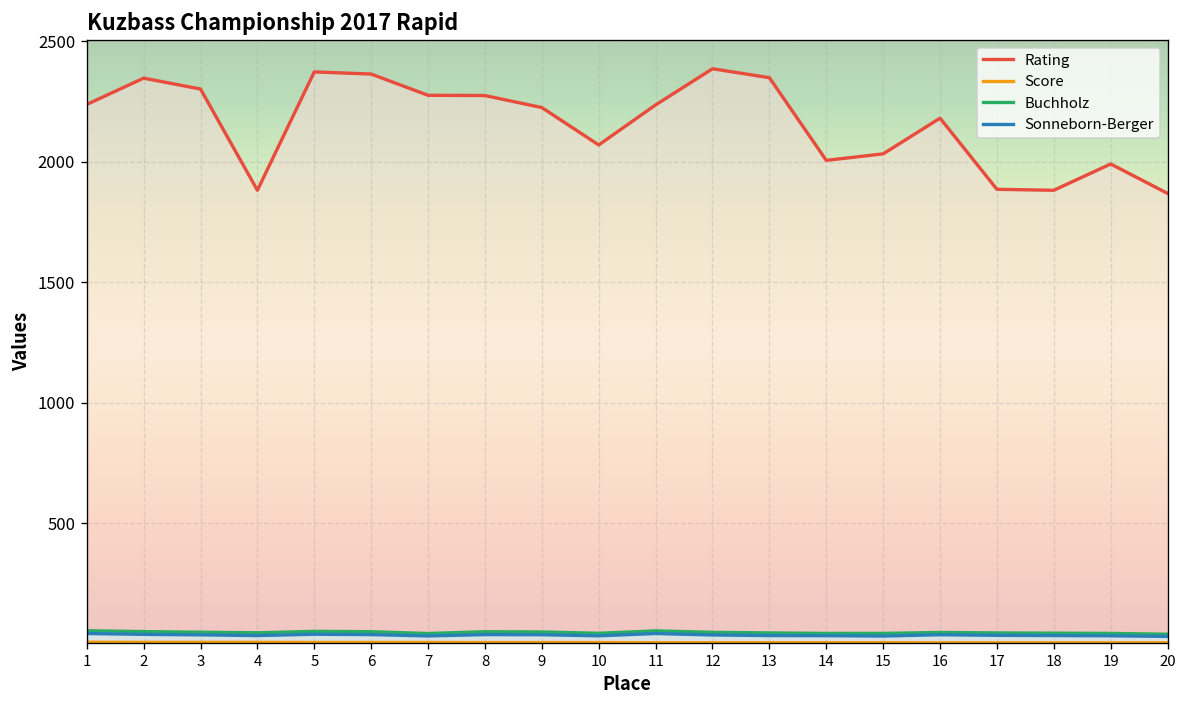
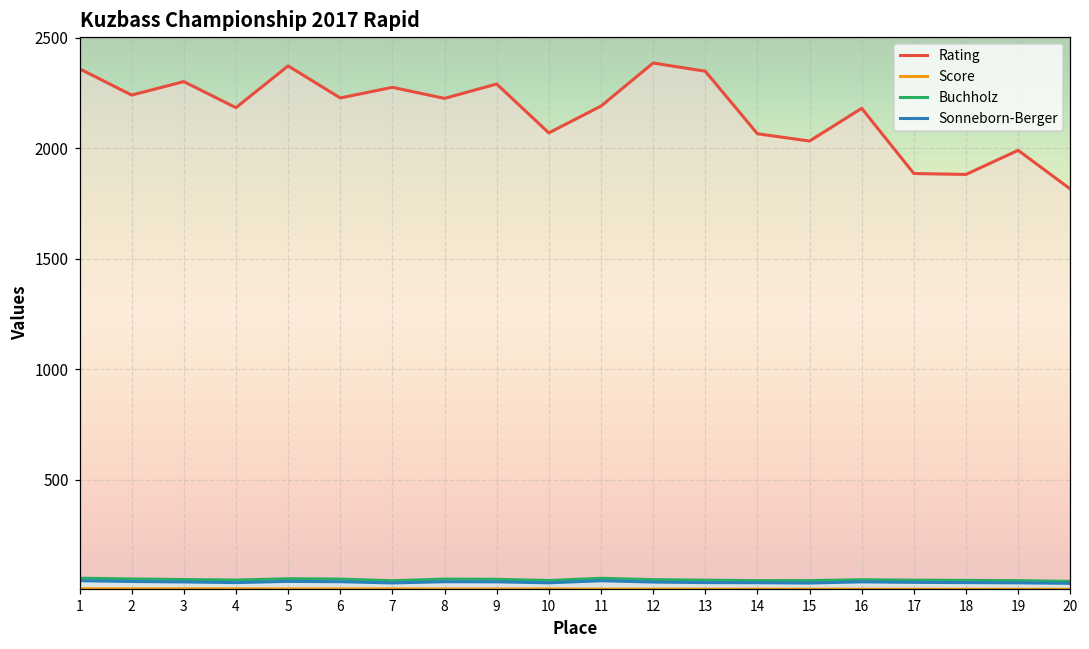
Rating, 1: 2240 -> 2360
Rating, 2: 2350 -> 2240
Rating, 4: 1880 -> 2180
Rating, 6: 2360 -> 2230
Rating, 8: 2280 -> 2230
Rating, 9: 2230 -> 2290
Rating, 11: 2240 -> 2190
Rating, 14: 2010 -> 2070
Rating, 20: 1870 -> 1820
